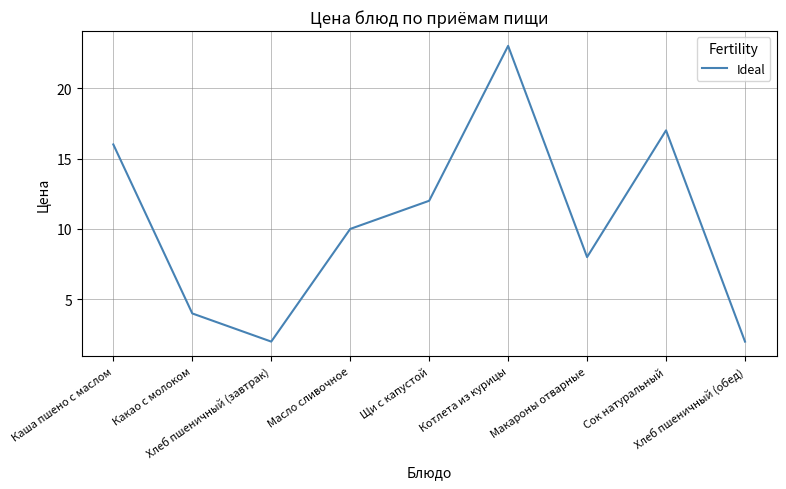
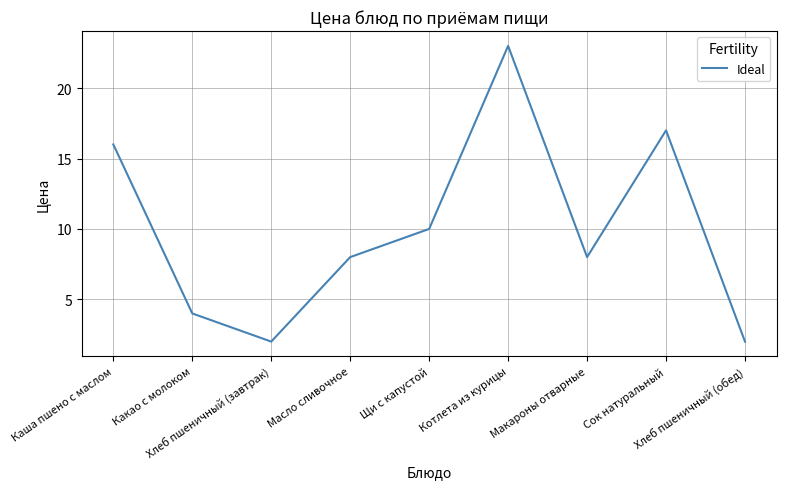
Масло сливочное: 10 -> 8
Щи с капустой: 12 -> 10
